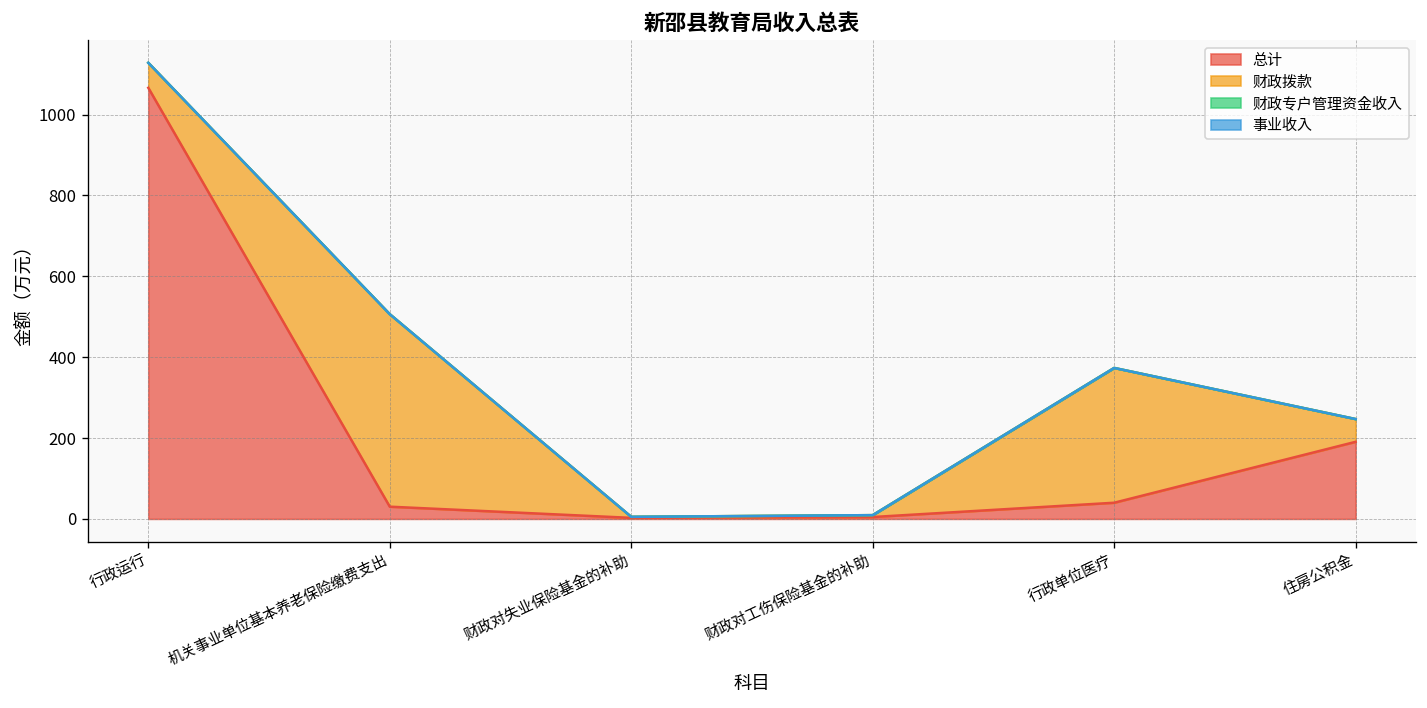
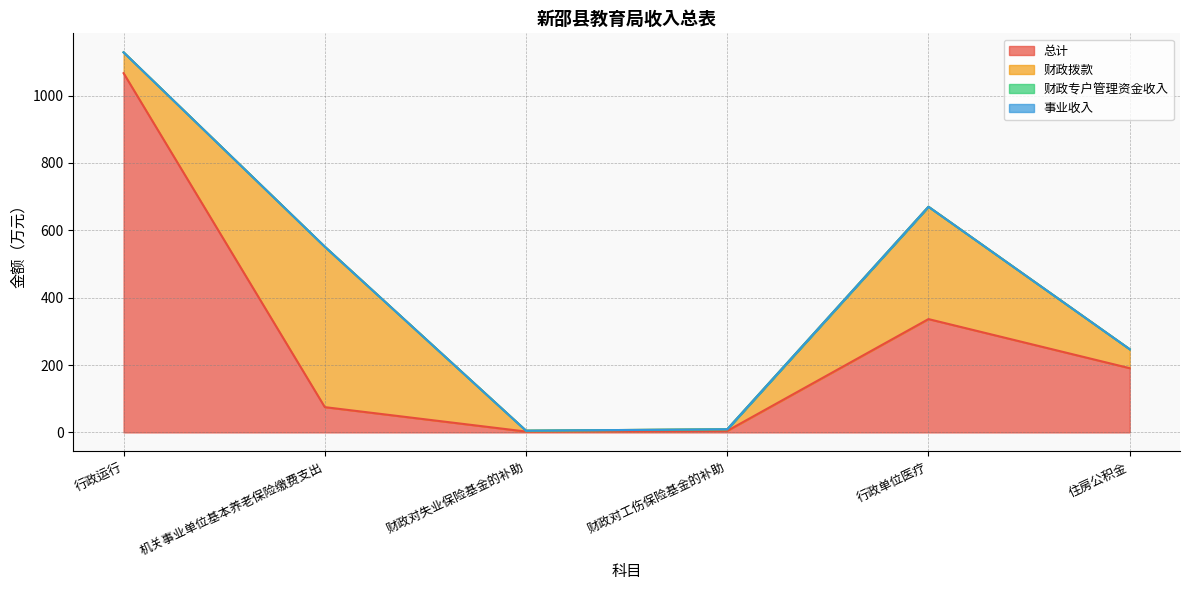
总计, 机关事业单位基本养老保险缴费支出: 30 -> 80
总计, 行政单位医疗: 40 -> 340
